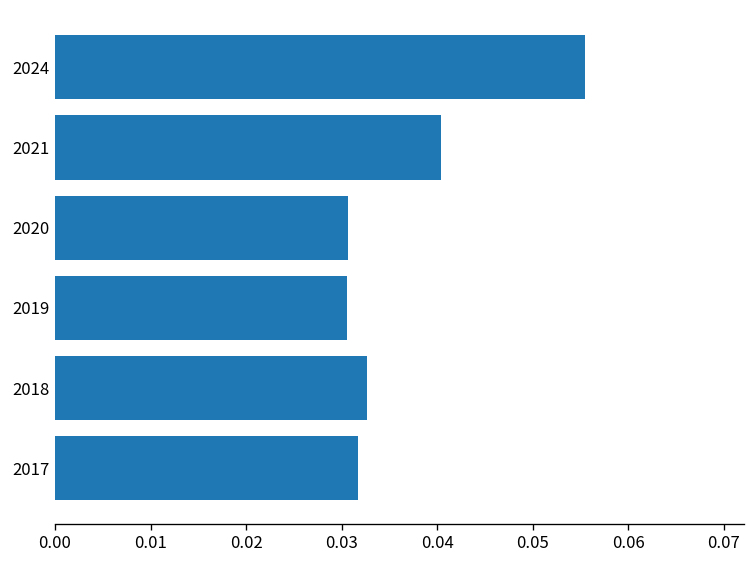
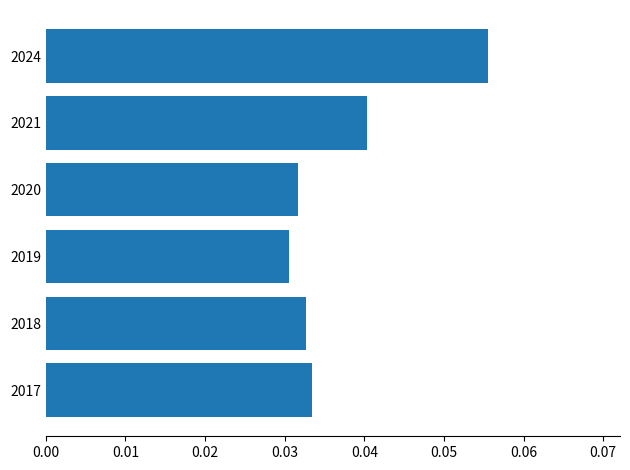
2020: 0.031 -> 0.032
2017: 0.032 -> 0.033
